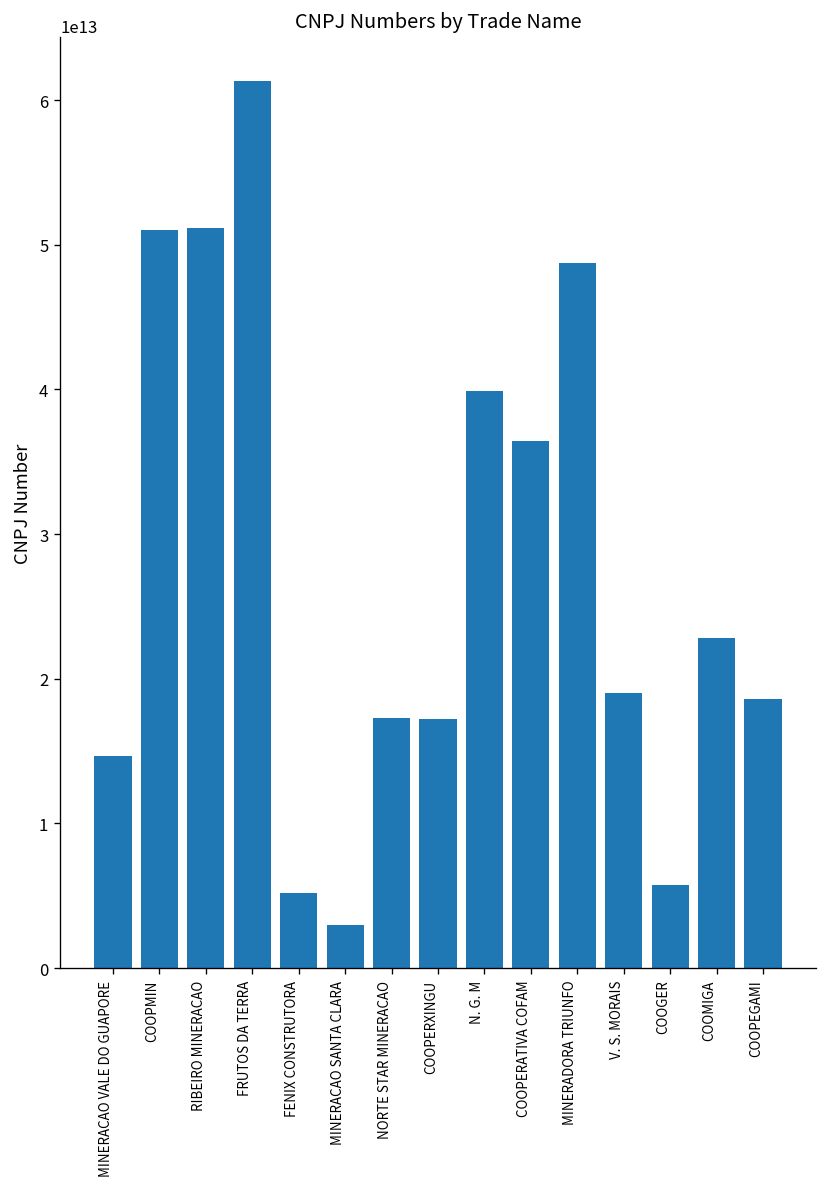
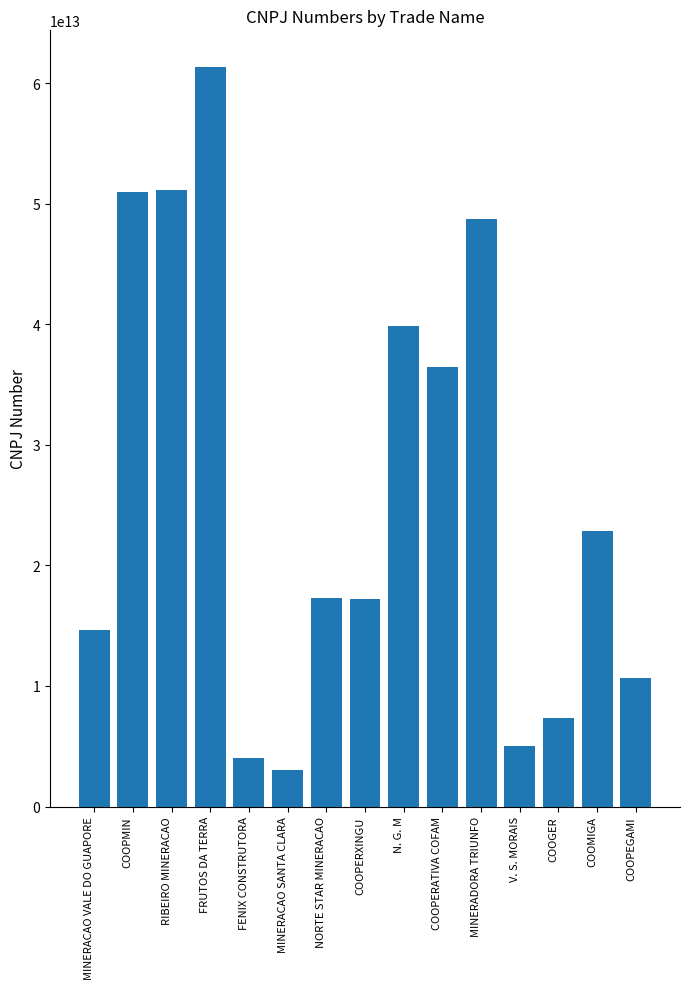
FENIX CONSTRUTORA: 5200000000000 -> 4000000000000
V. S. MORAIS: 19000000000000 -> 5000000000000
COOGER: 5800000000000 -> 7300000000000
COOPEGAMI: 18600000000000 -> 10700000000000
